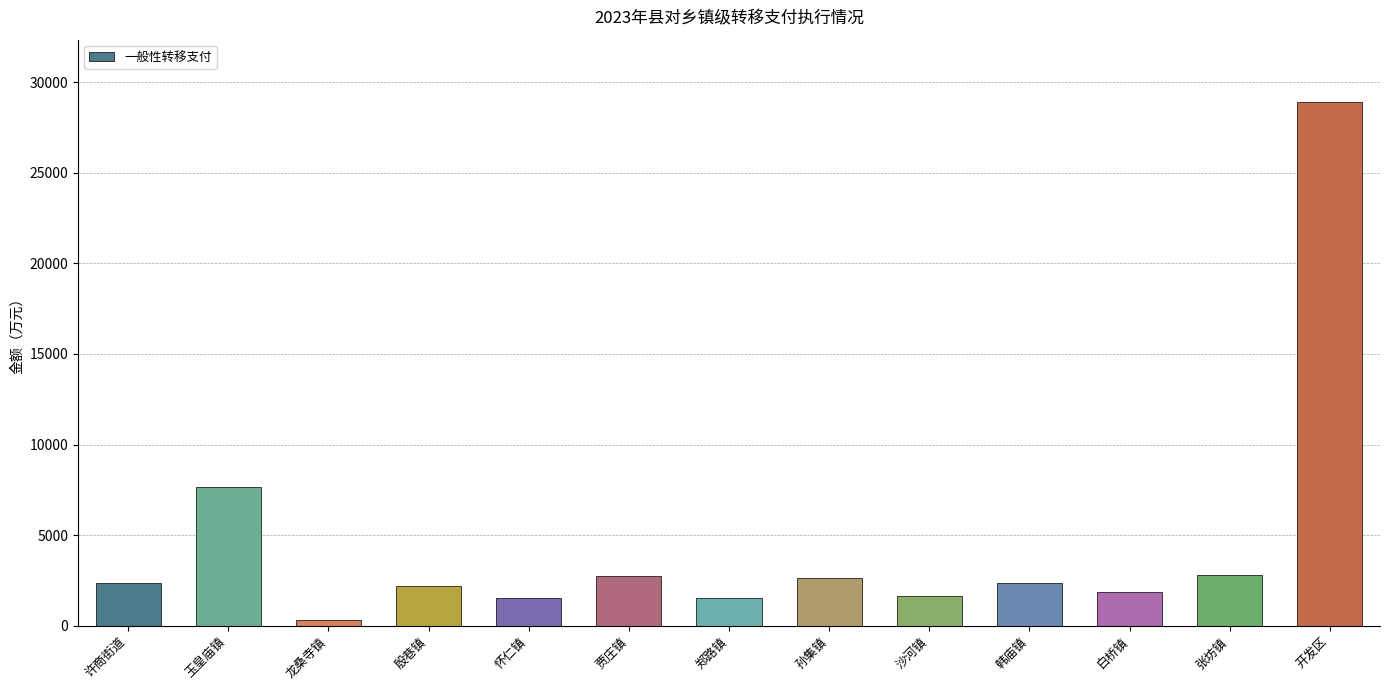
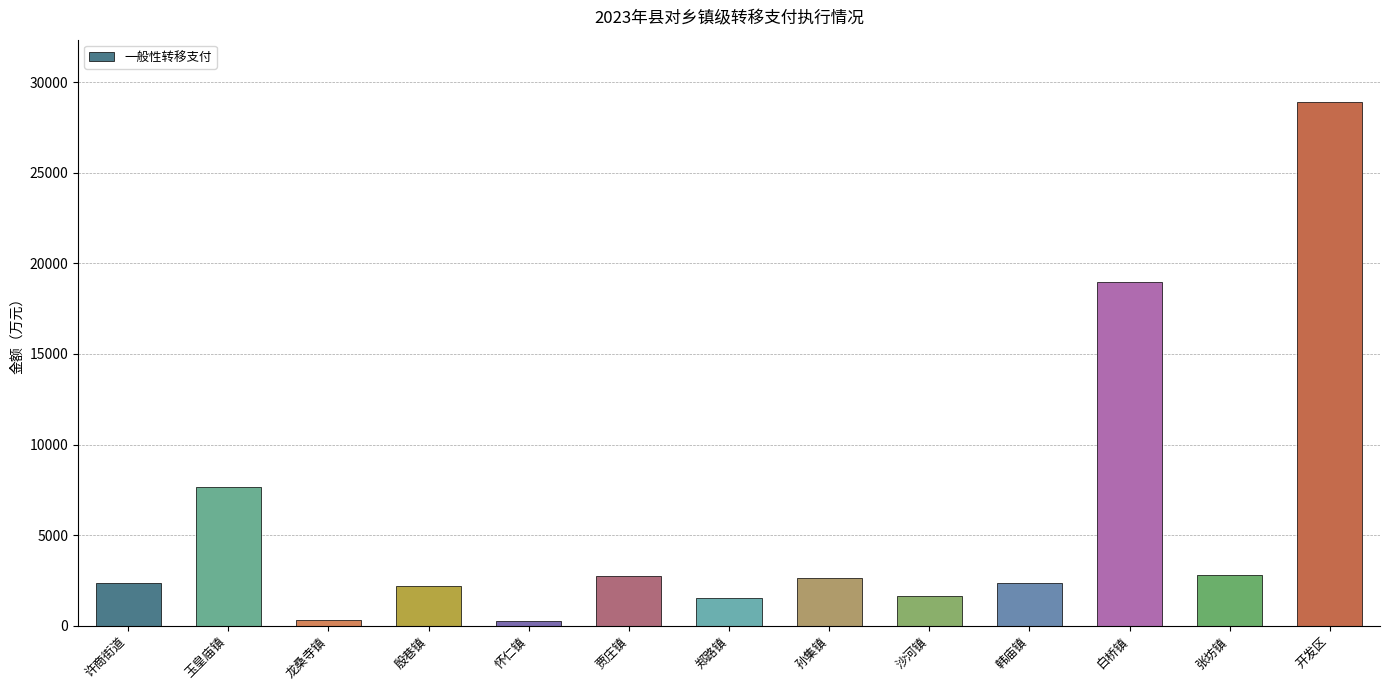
怀仁镇: 1500 -> 300
白桥镇: 1900 -> 19000
